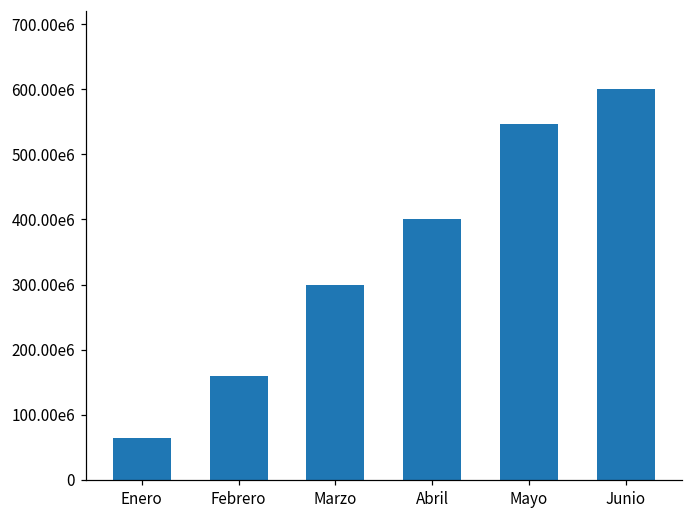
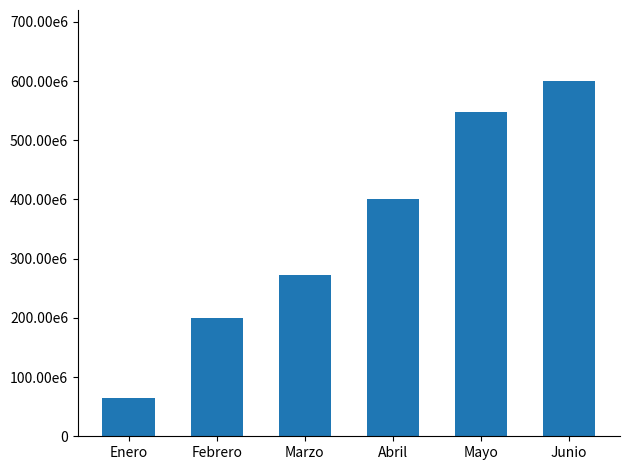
Febrero: 160000000 -> 200000000
Marzo: 300000000 -> 270000000
